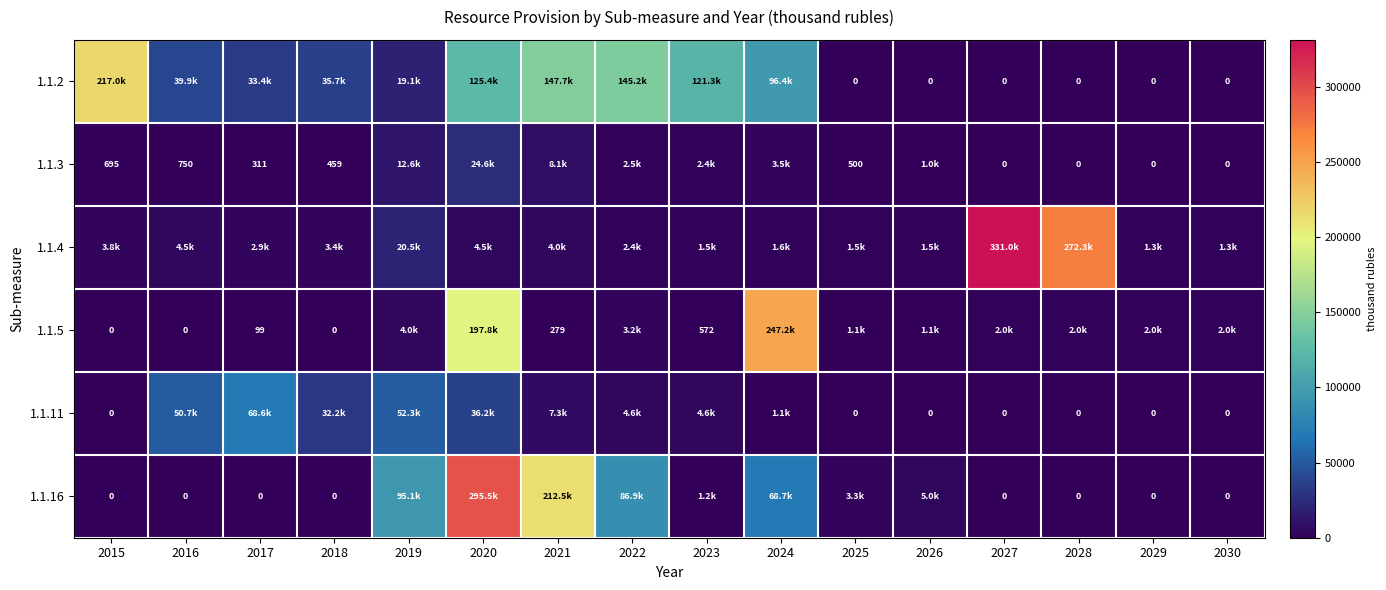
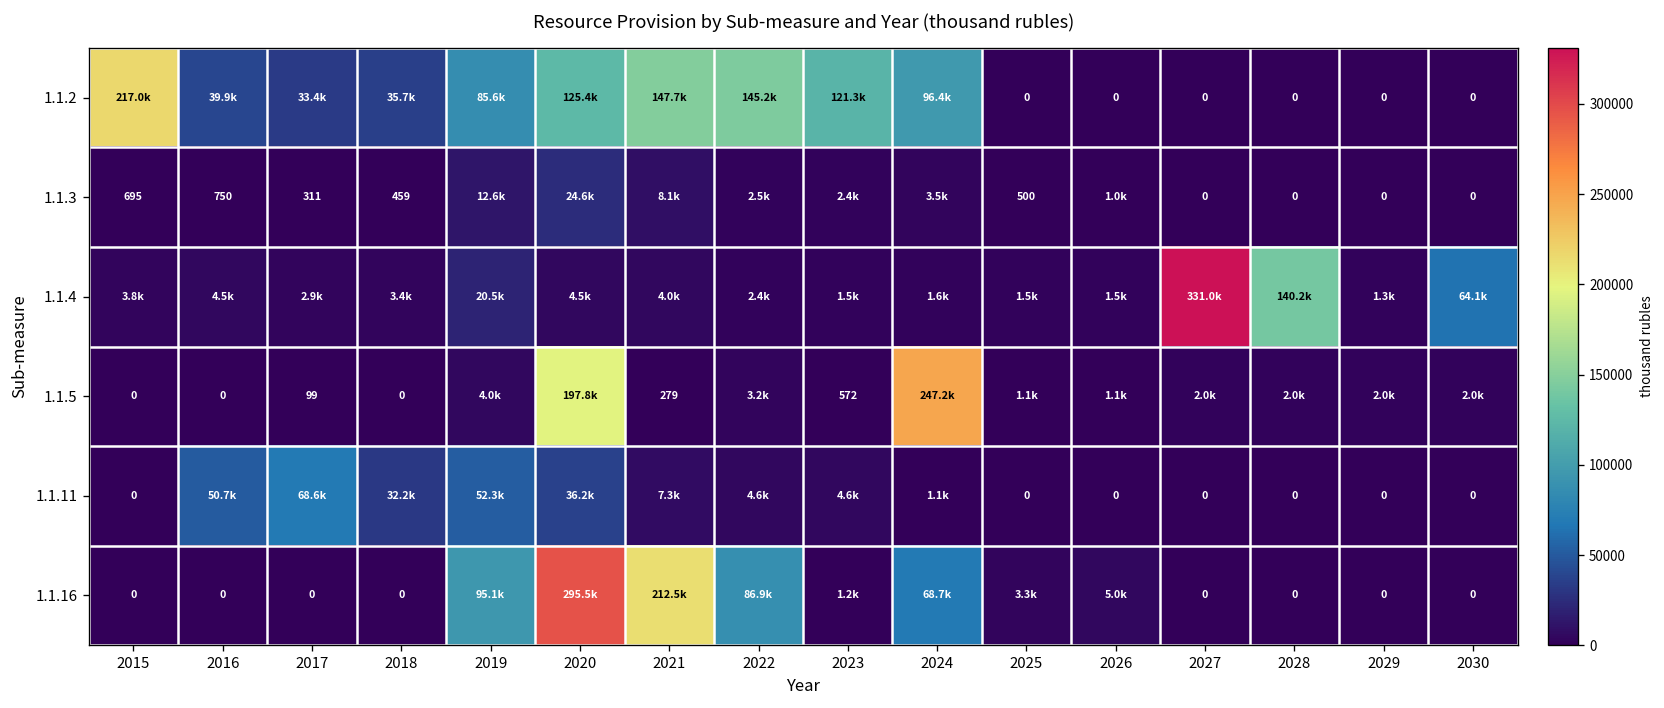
1.1.2, 2019: 19.1k -> 85.6k
1.1.4, 2028: 272.3k -> 140.2k
1.1.4, 2030: 1.3k -> 64.1k
